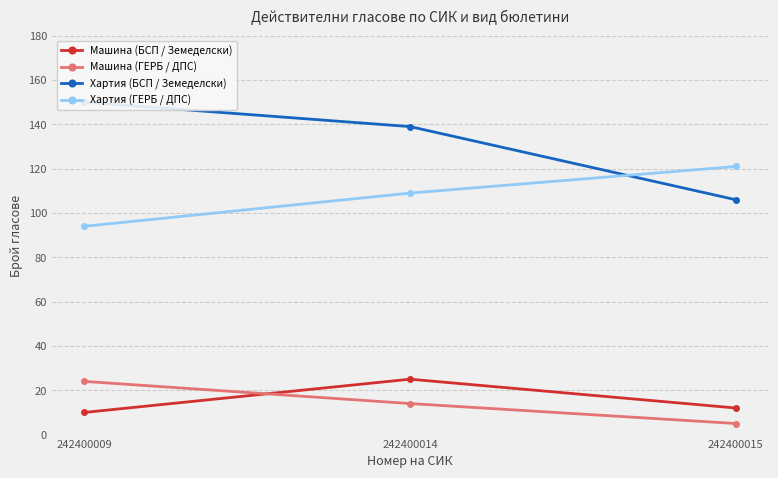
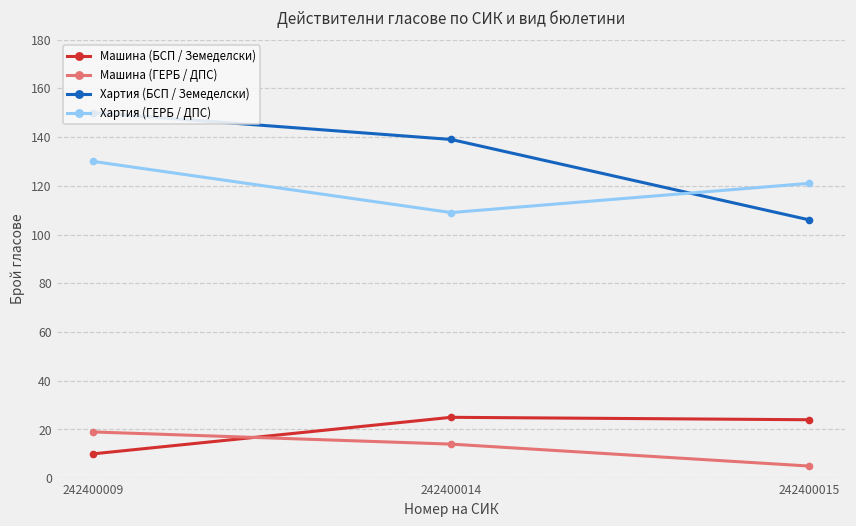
Машина (ГЕРБ / ДПС), 242400009: 24 -> 19
Хартия (ГЕРБ / ДПС), 242400009: 94 -> 130
Машина (БСП / Земеделски), 242400015: 12 -> 24
